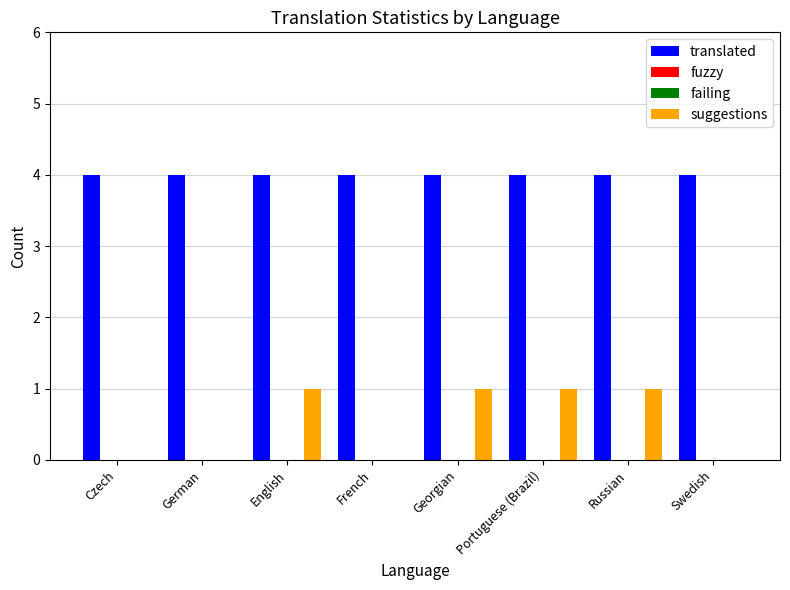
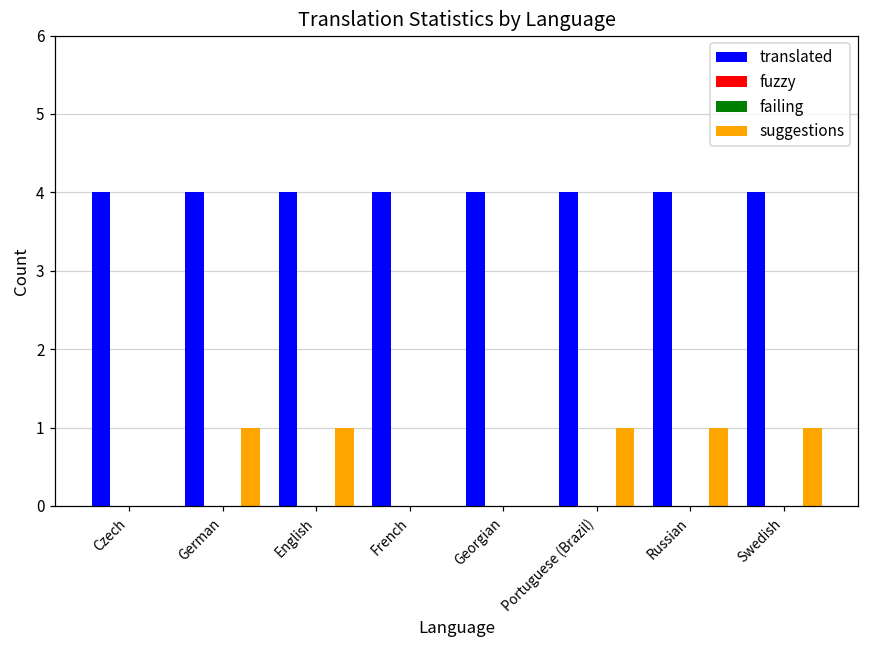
suggestions, German: 0 -> 1
suggestions, Georgian: 1 -> 0
suggestions, Swedish: 0 -> 1
